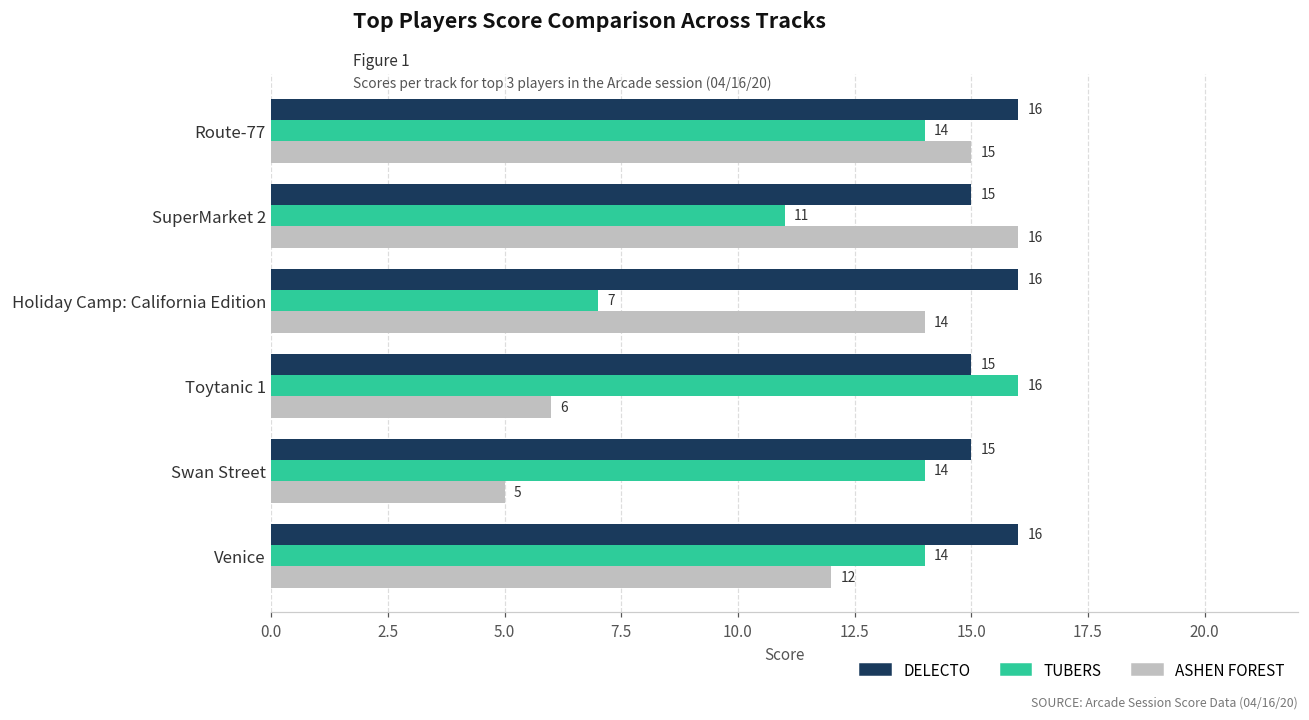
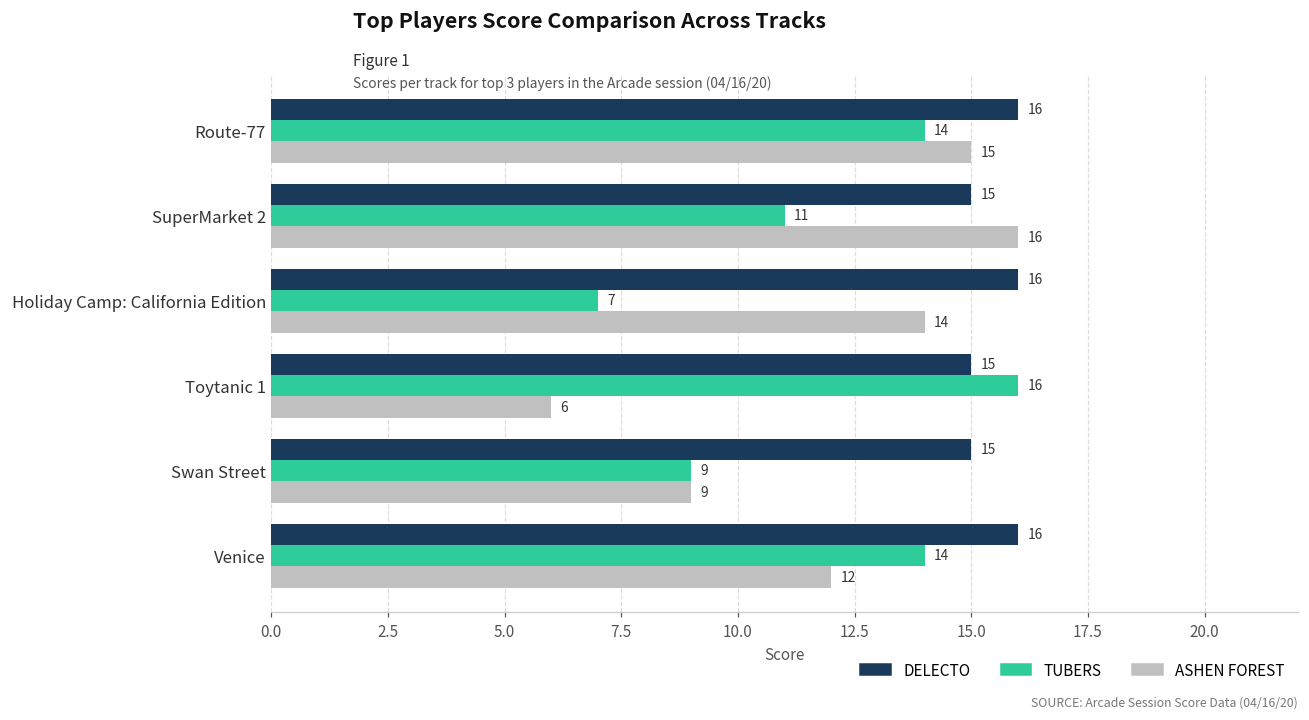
TUBERS, Swan Street: 14 -> 9
ASHEN FOREST, Swan Street: 5 -> 9
